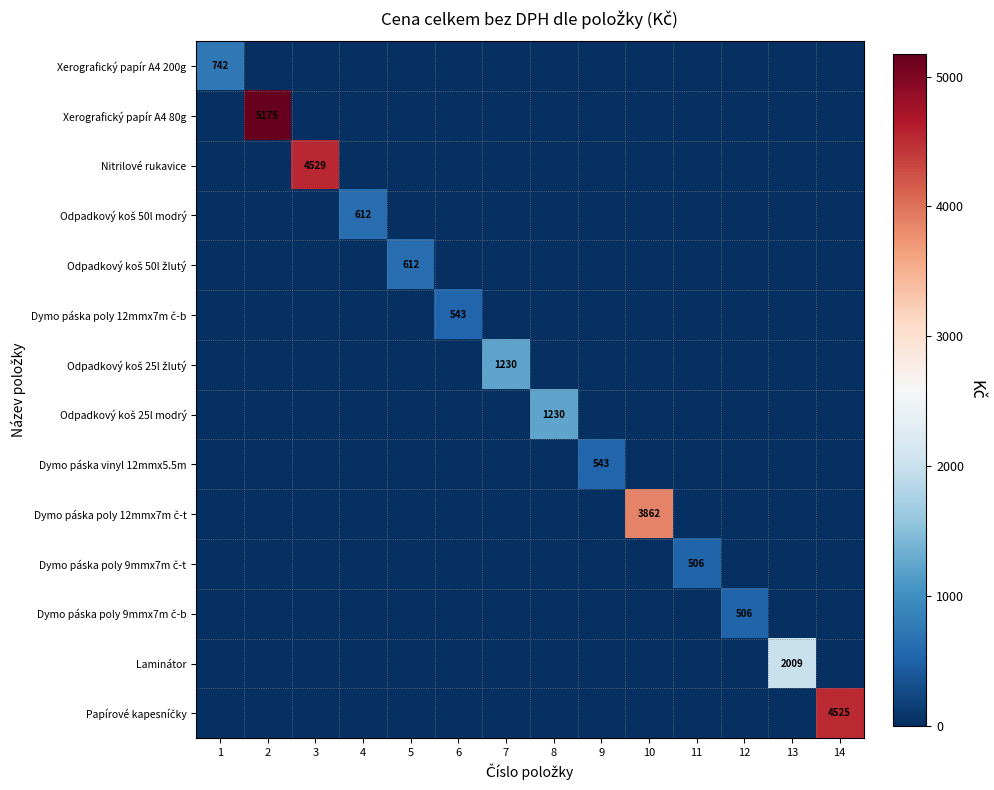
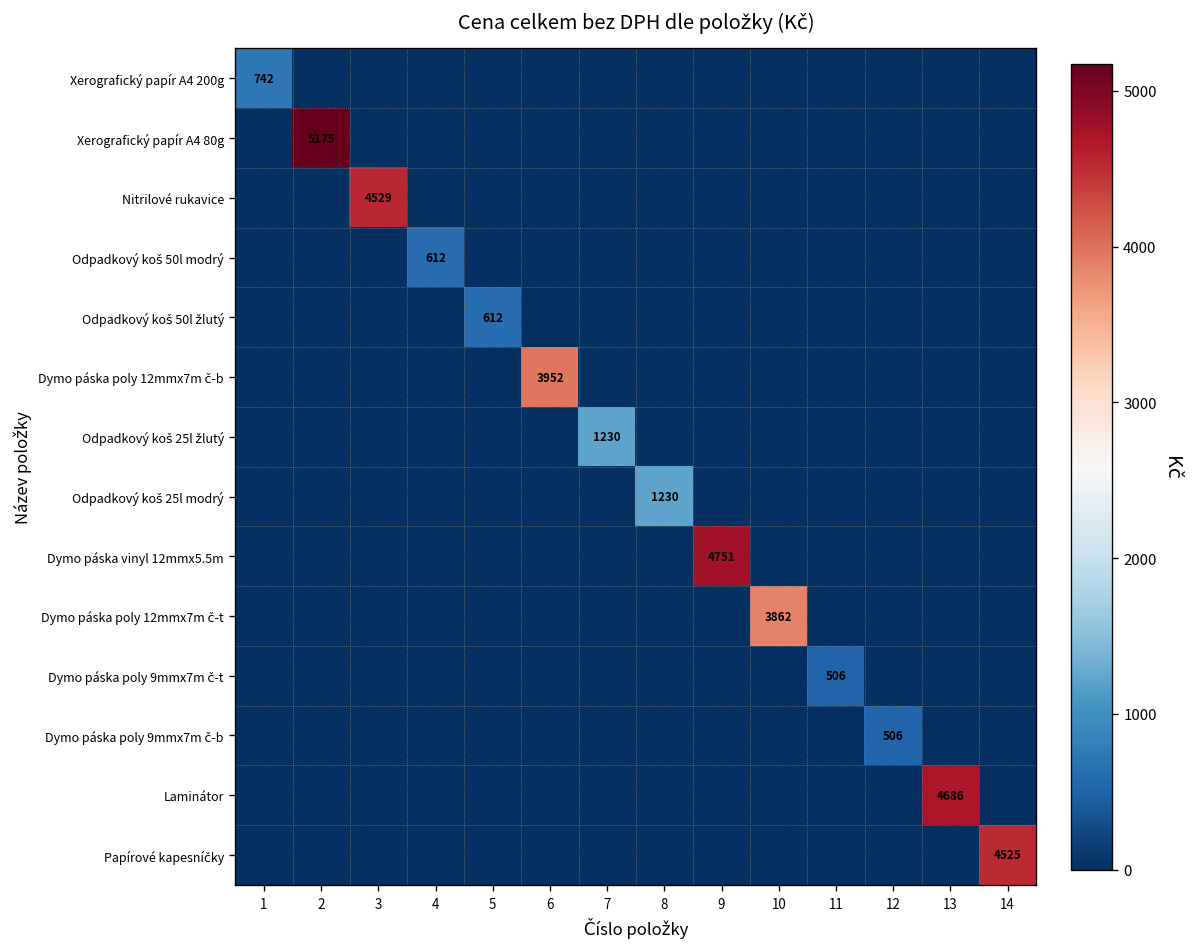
Dymo páska poly 12mmx7m č-b, 6: 543 -> 3952
Dymo páska vinyl 12mmx5.5m, 9: 543 -> 4751
Laminátor, 13: 2009 -> 4686
